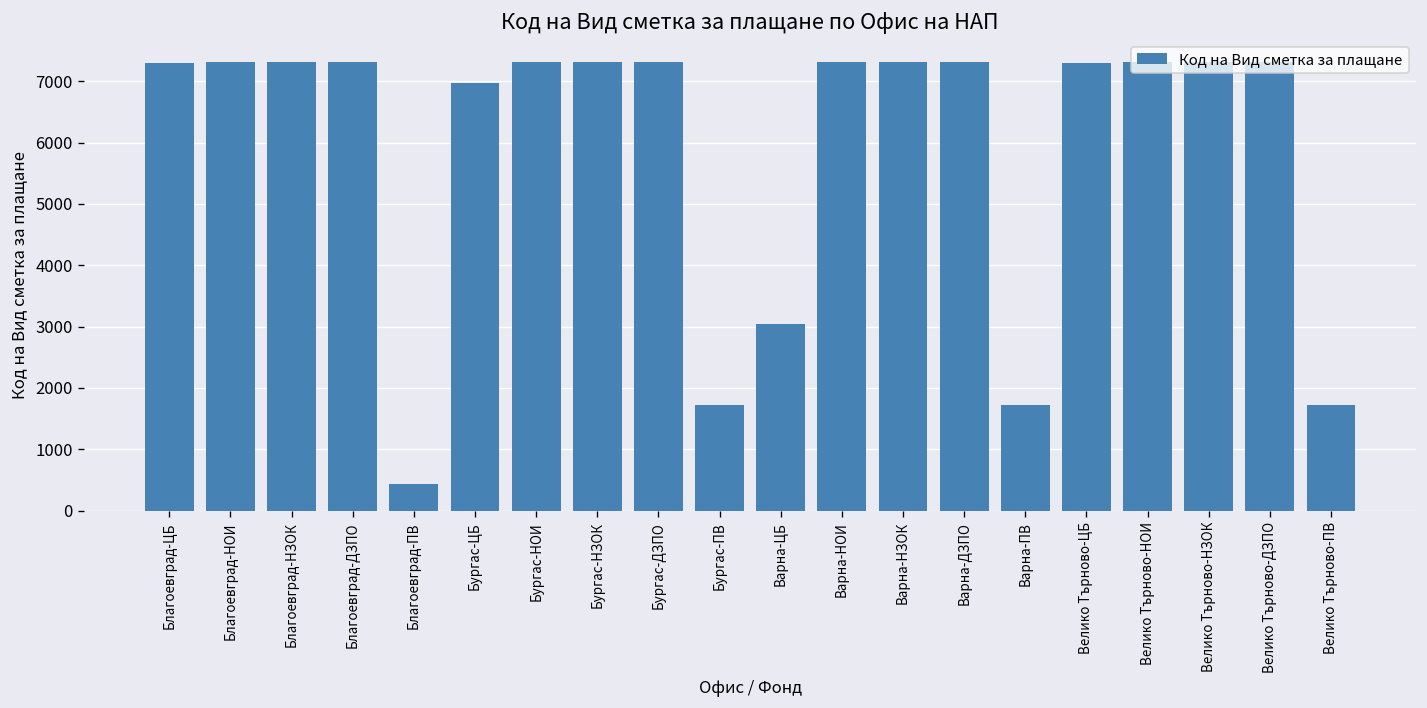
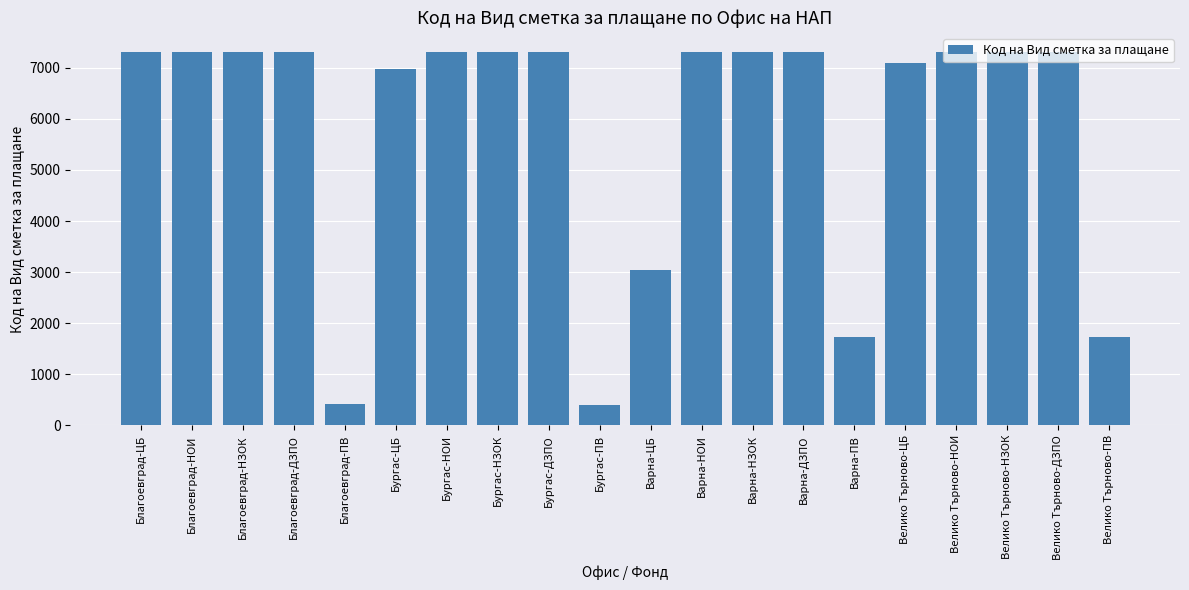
Бургас-ПВ: 1700 -> 400
Велико Търново-ЦБ: 7300 -> 7100
